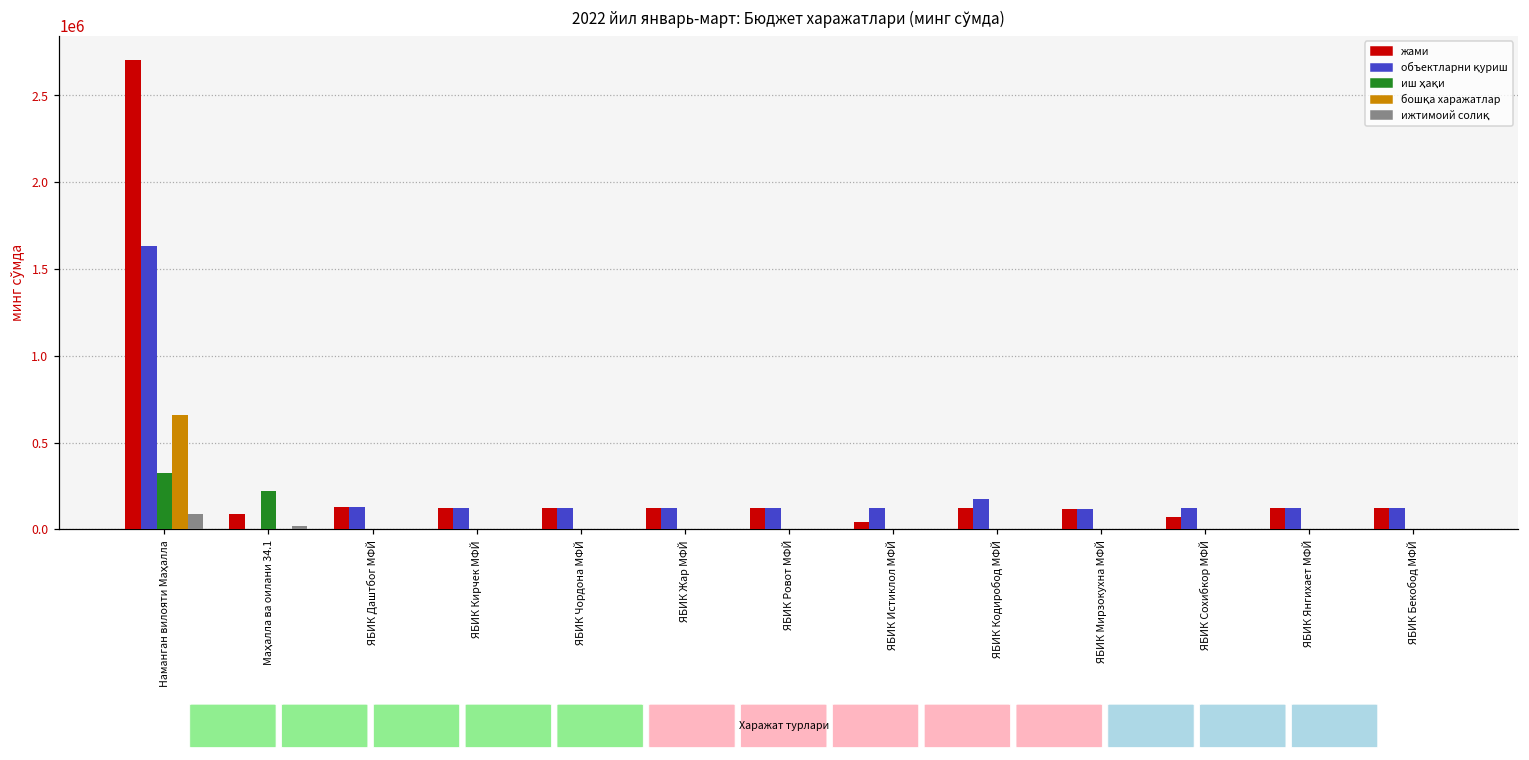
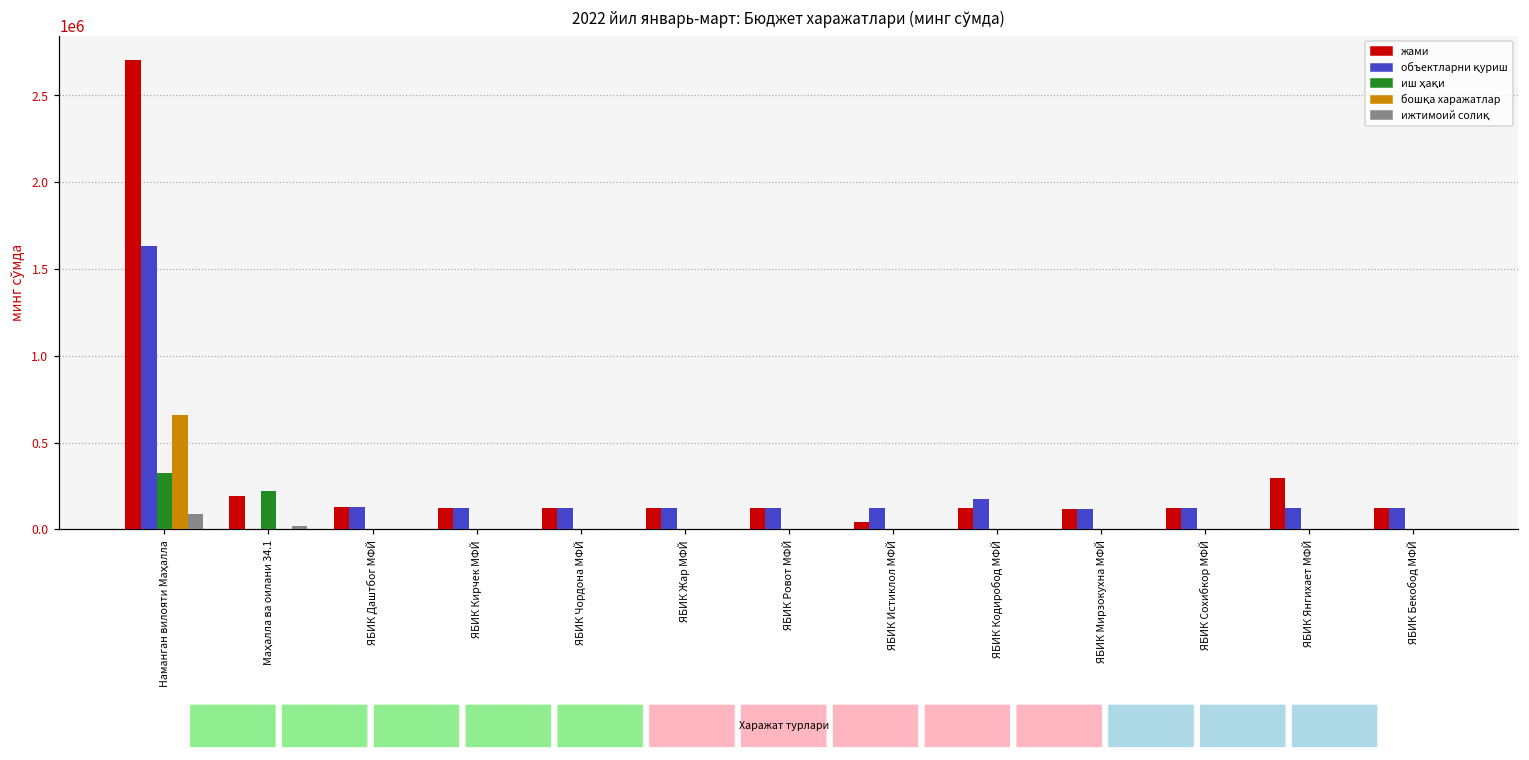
жами, Маҳалла ва оилани 34.1: 90000 -> 190000
жами, ЯБИК Сохибкор МФЙ: 70000 -> 120000
жами, ЯБИК Янгихает МФЙ: 120000 -> 290000
